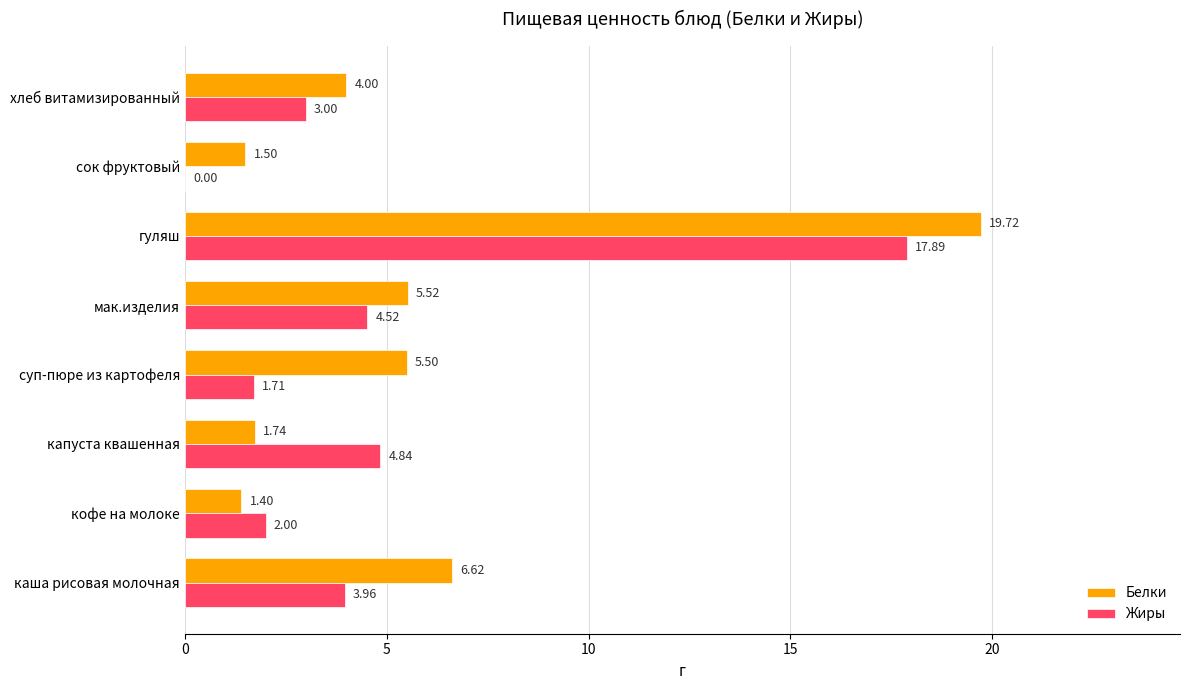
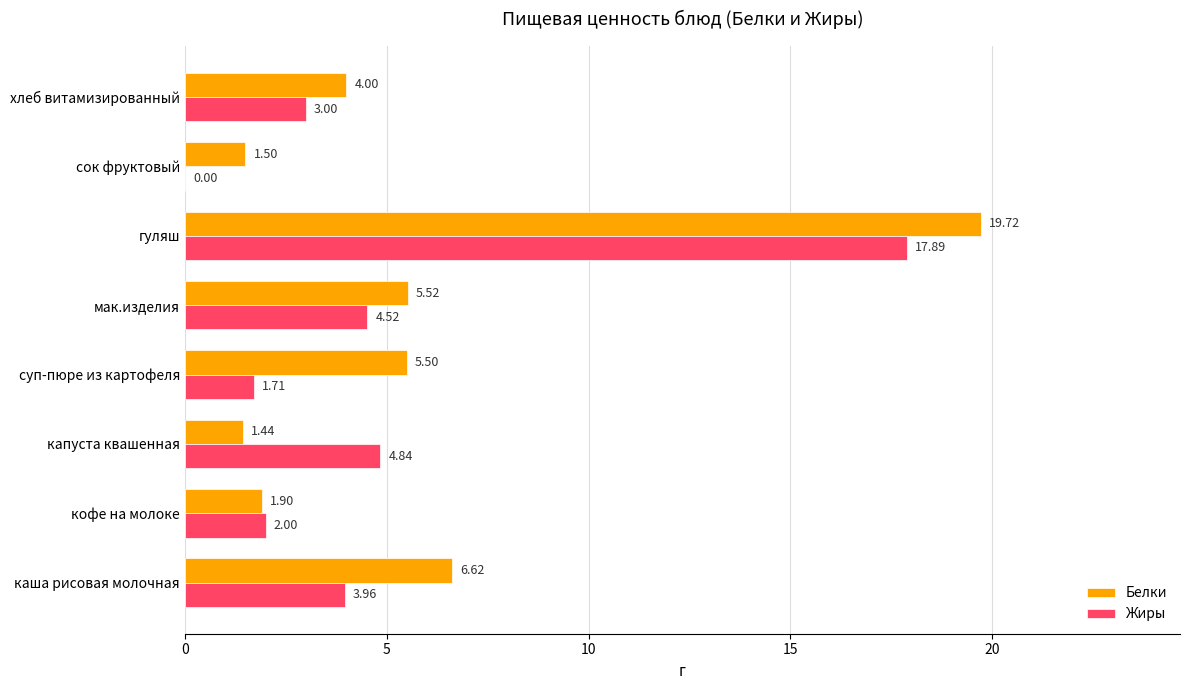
Белки, капуста квашенная: 1.74 -> 1.44
Белки, кофе на молоке: 1.40 -> 1.90
